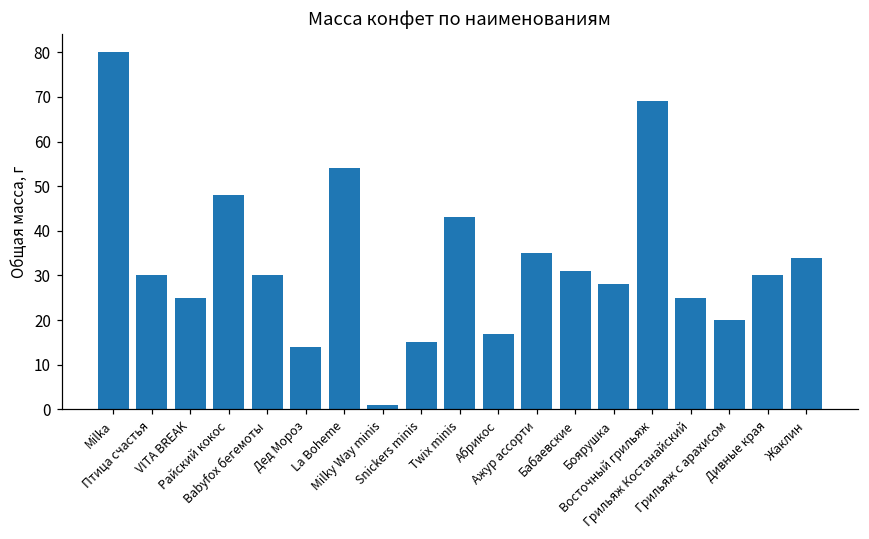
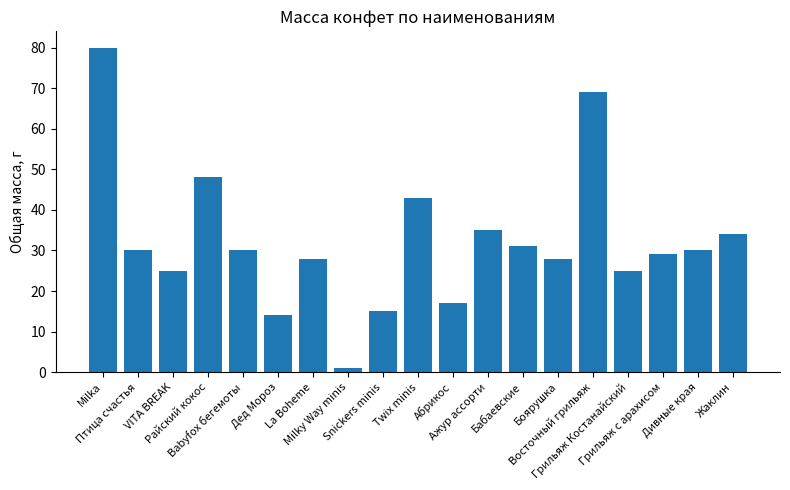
La Boheme: 54 -> 28
Грильяж с арахисом: 20 -> 29
